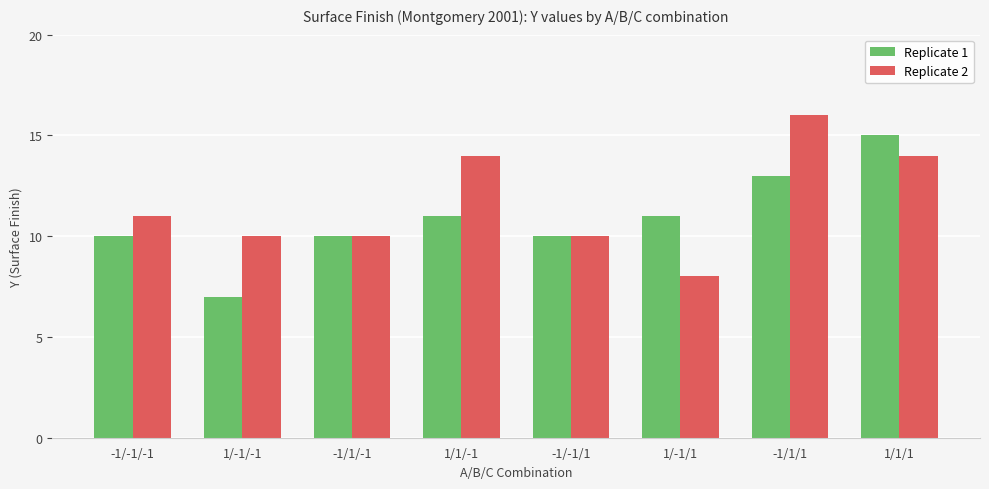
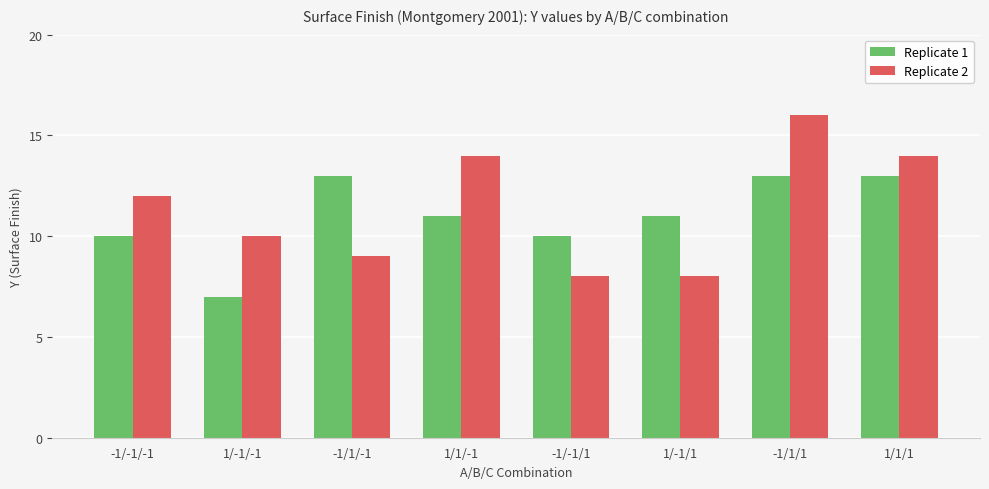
Replicate 2, -1/-1/-1: 11 -> 12
Replicate 1, -1/1/-1: 10 -> 13
Replicate 2, -1/1/-1: 10 -> 9
Replicate 2, -1/-1/1: 10 -> 8
Replicate 1, 1/1/1: 15 -> 13
